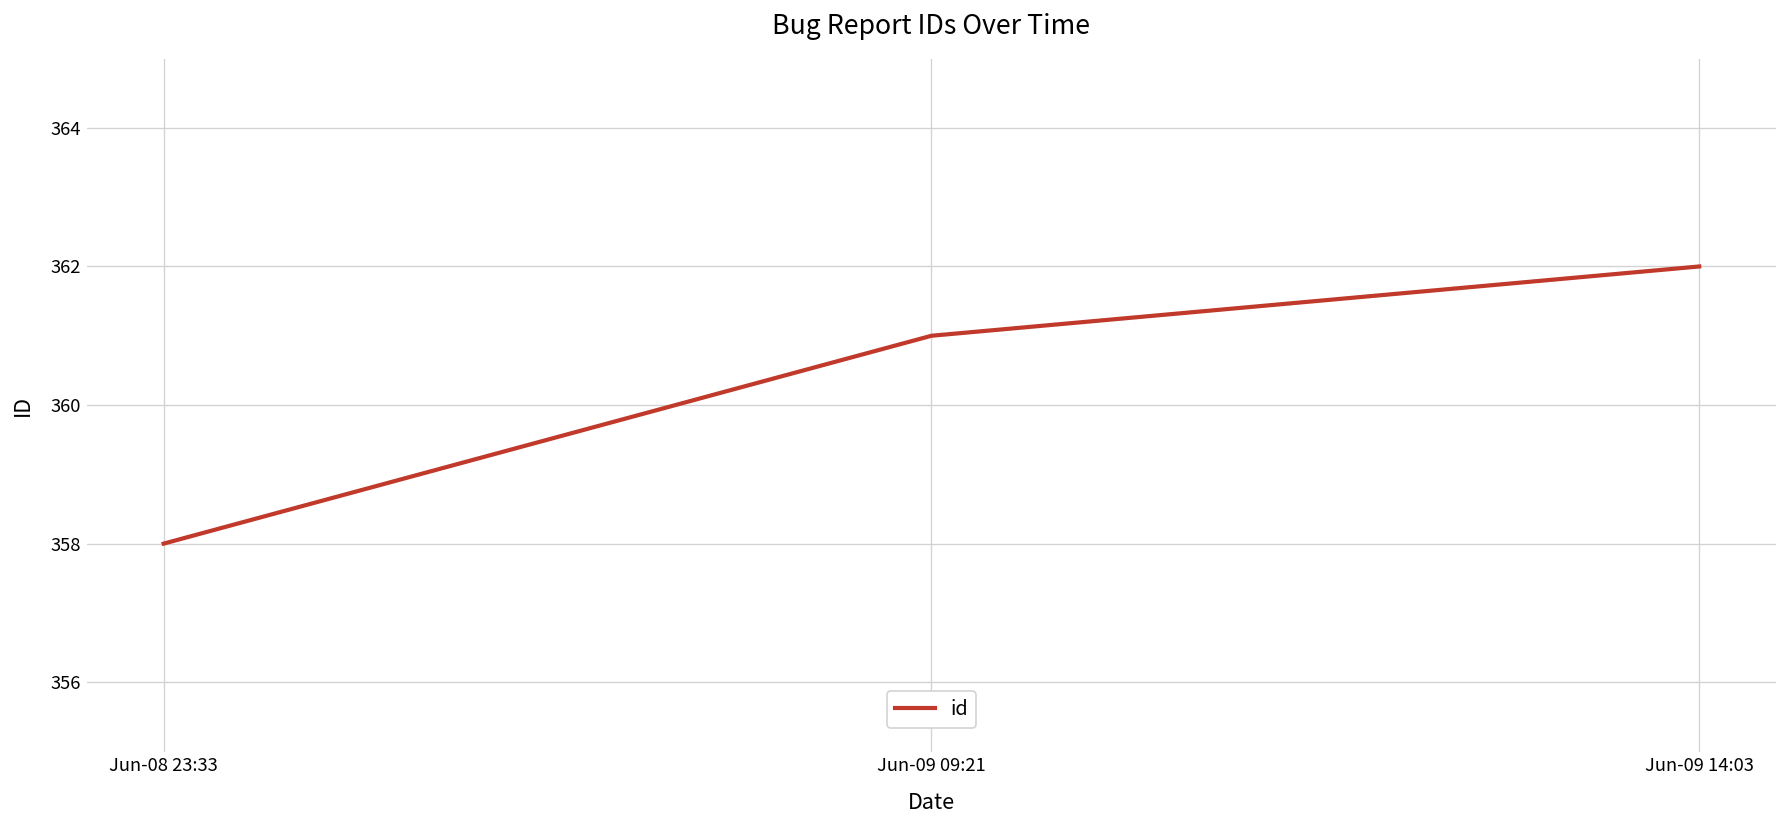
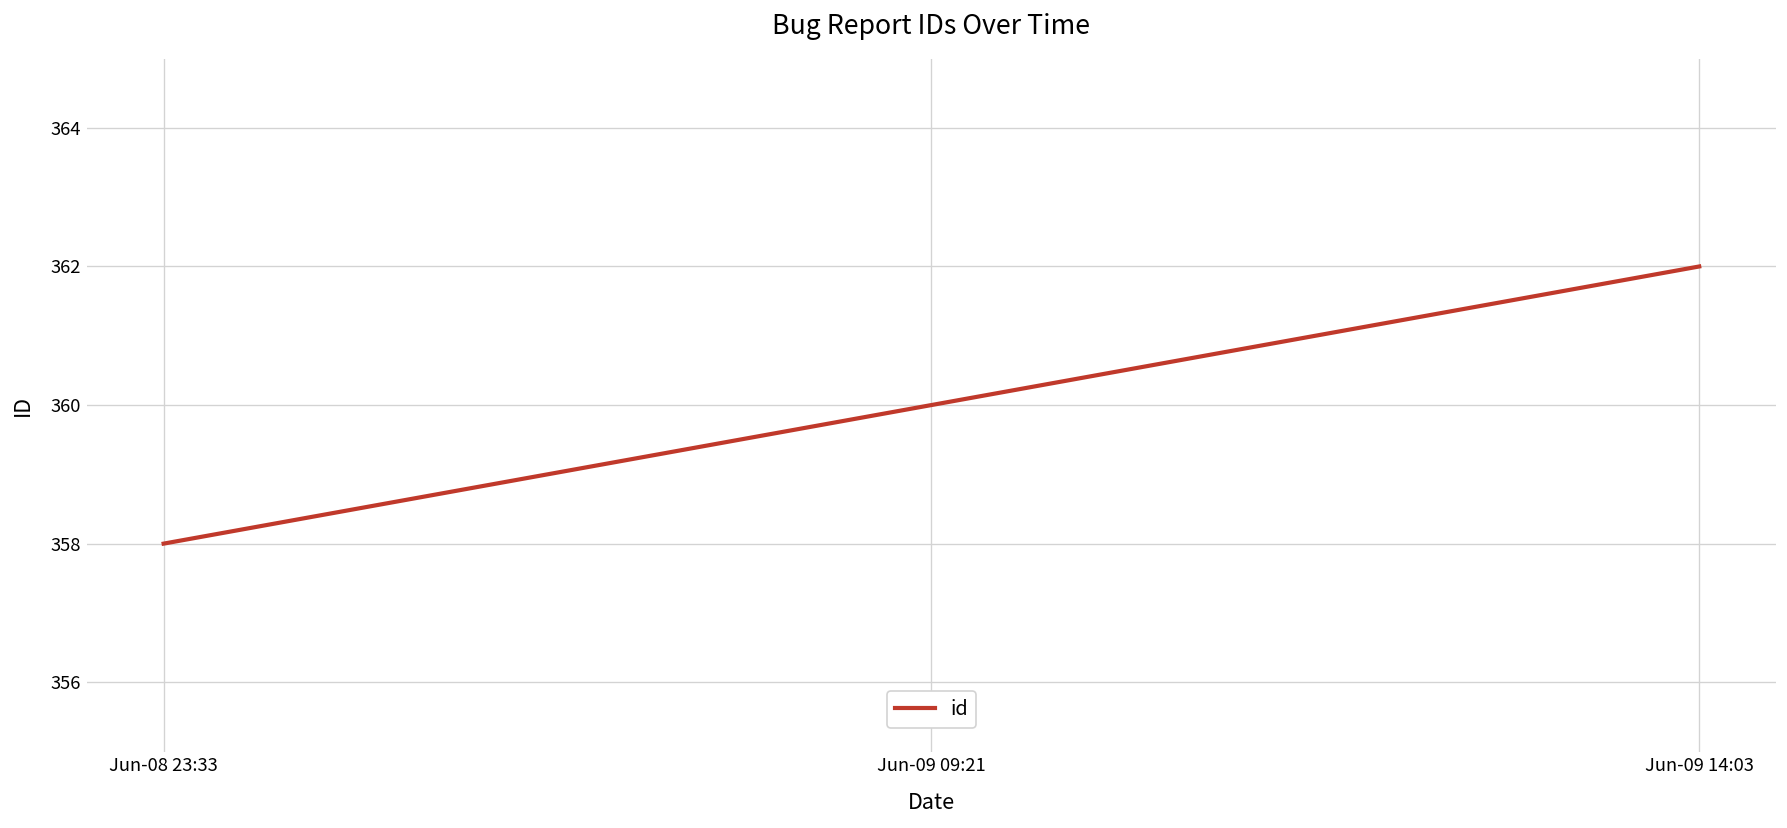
Jun-09 09:21: 361 -> 360
